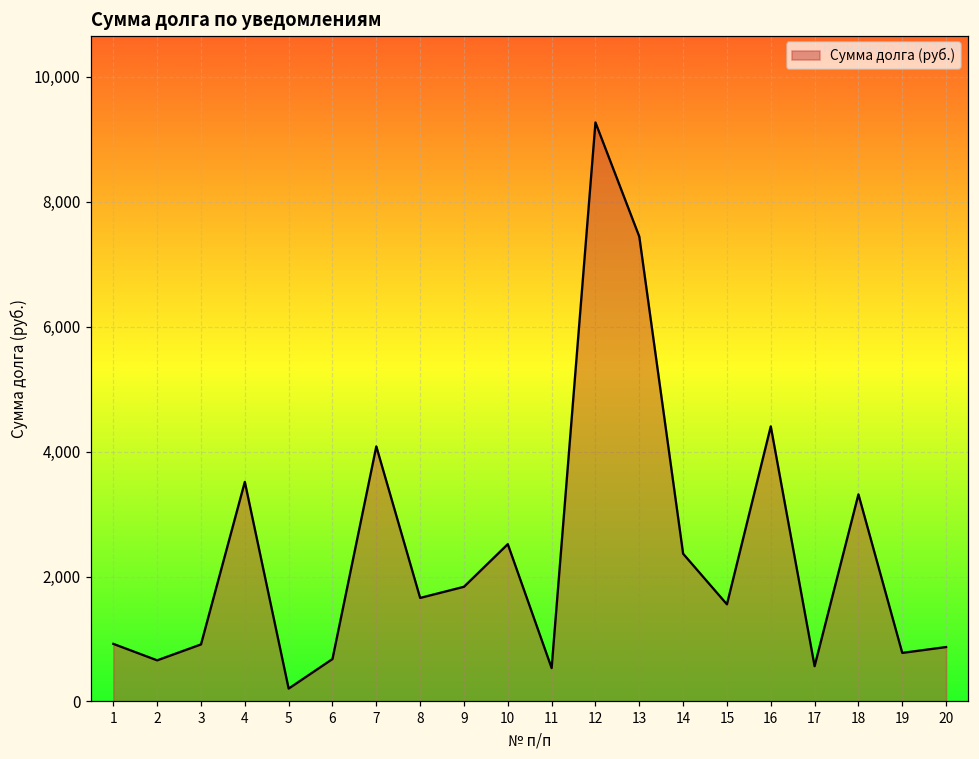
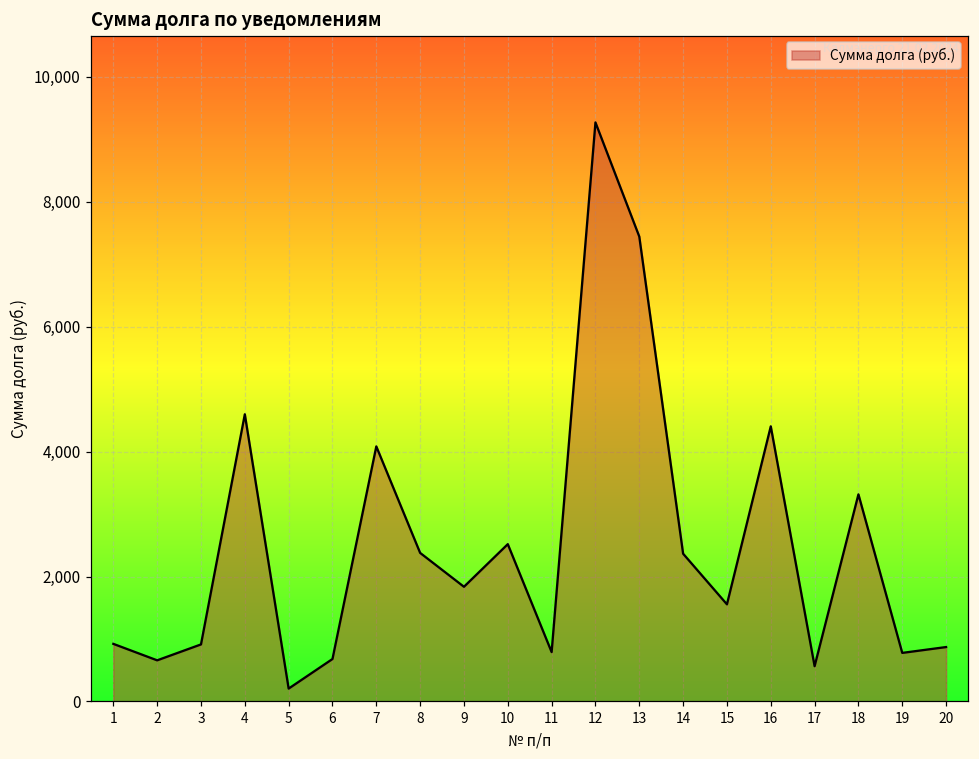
4: 3,500 -> 4,600
8: 1,700 -> 2,400
11: 500 -> 800
